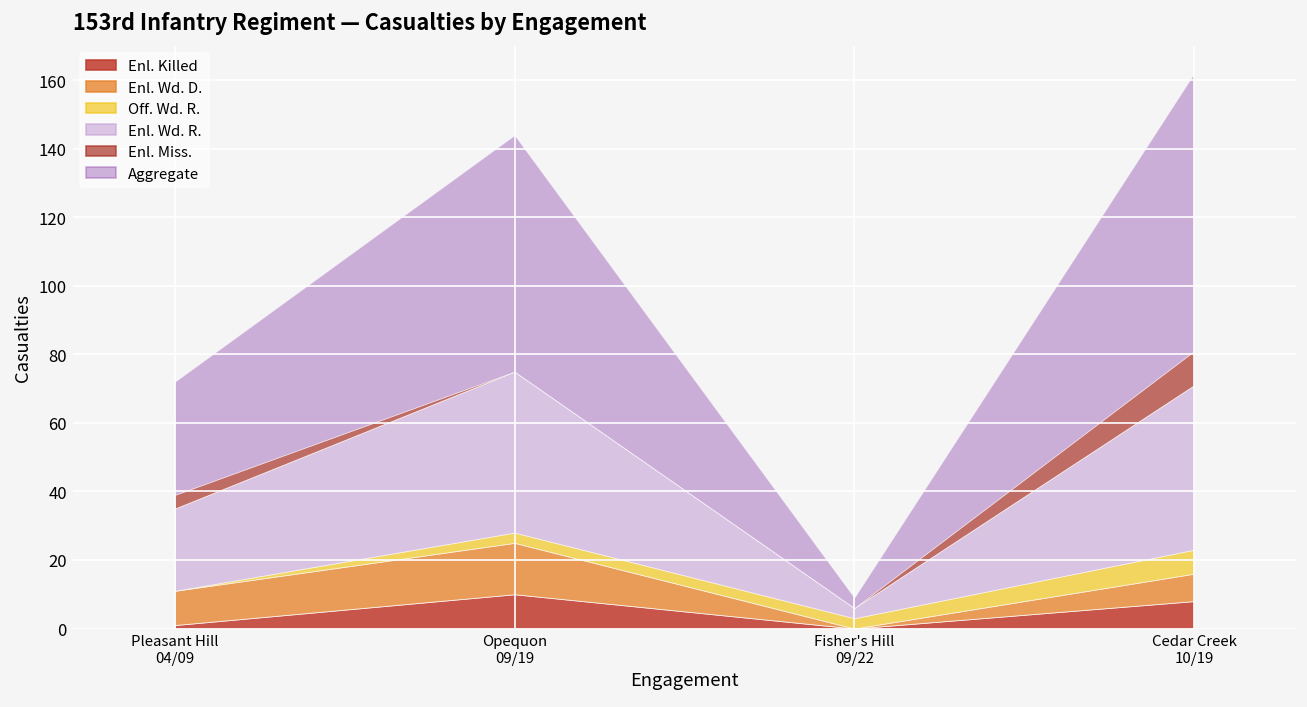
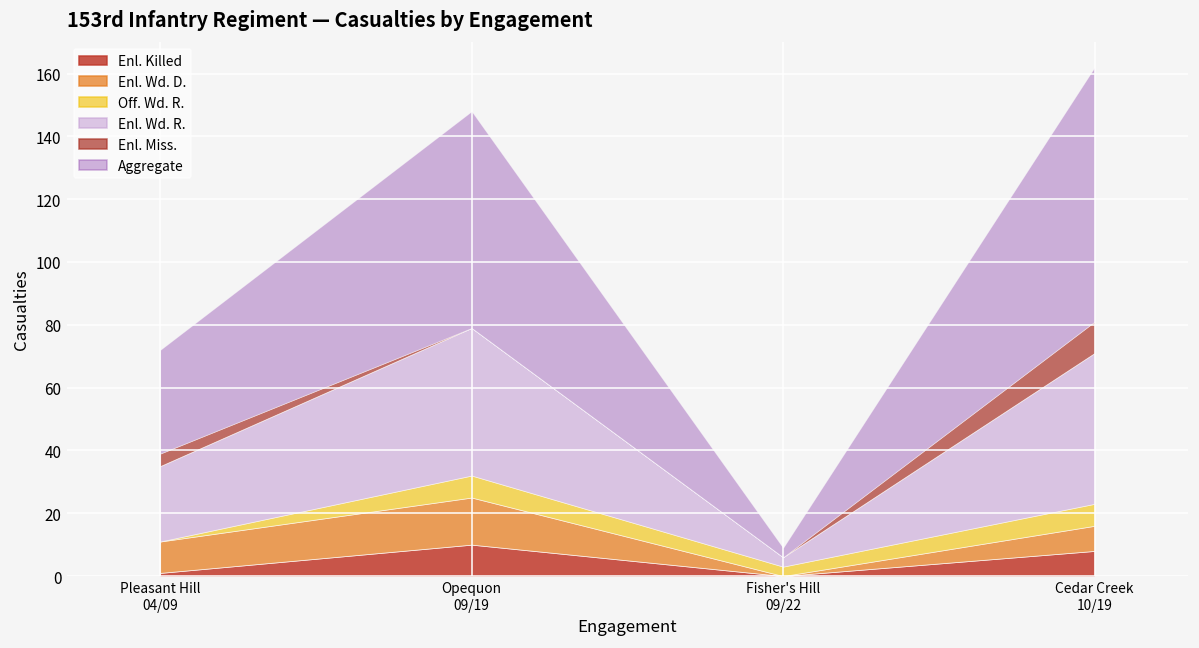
Off. Wd. R., Opequon 09/19: 3 -> 7
